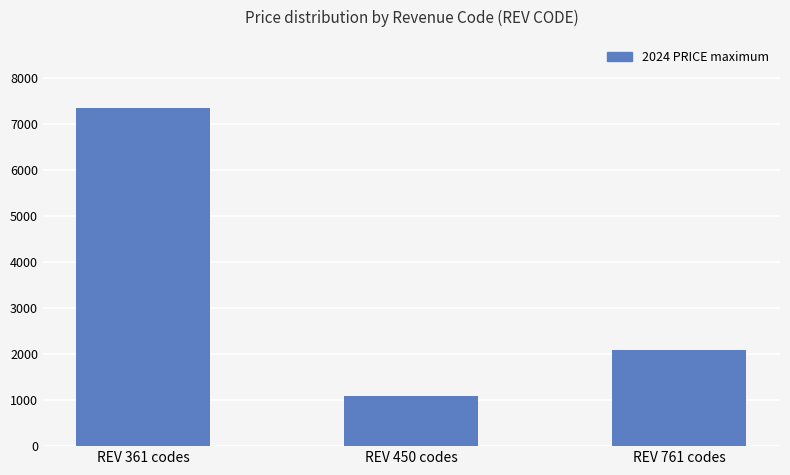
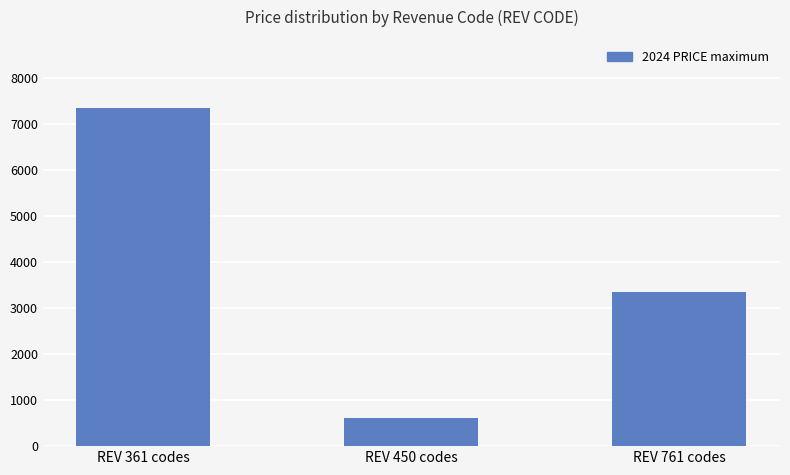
REV 450 codes: 1100 -> 600
REV 761 codes: 2100 -> 3400
